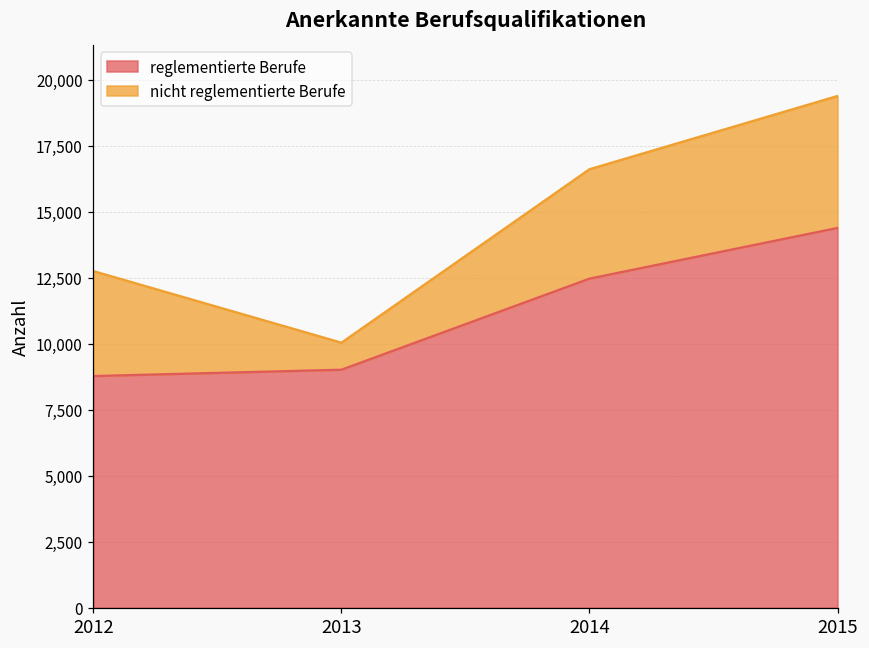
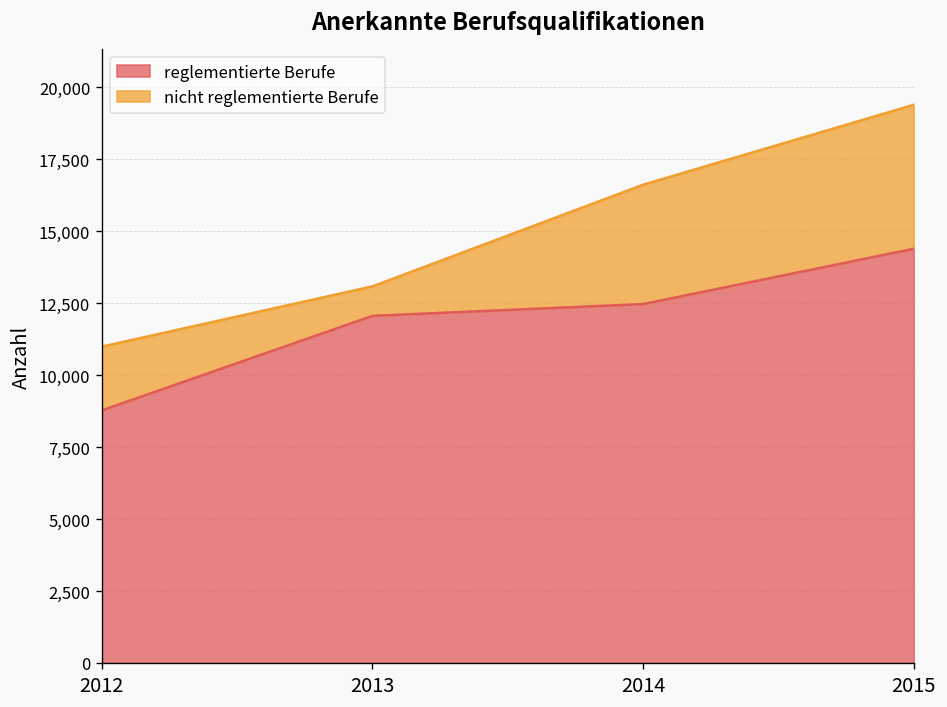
nicht reglementierte Berufe, 2012: 4,000 -> 2,200
reglementierte Berufe, 2013: 9,000 -> 12,100
